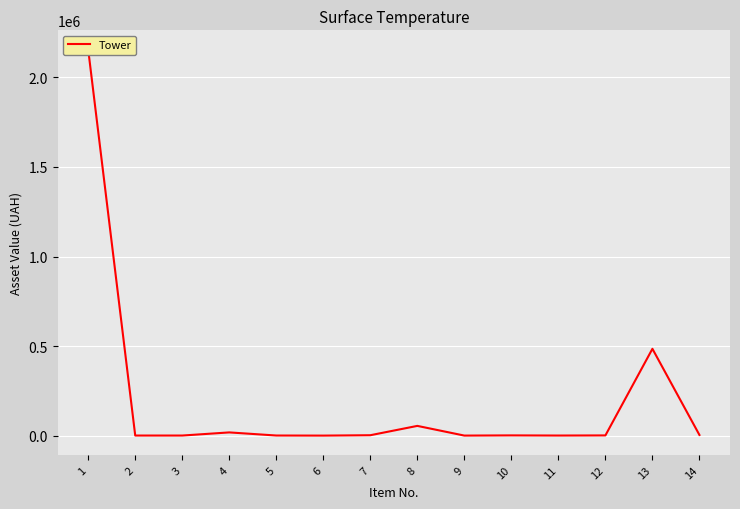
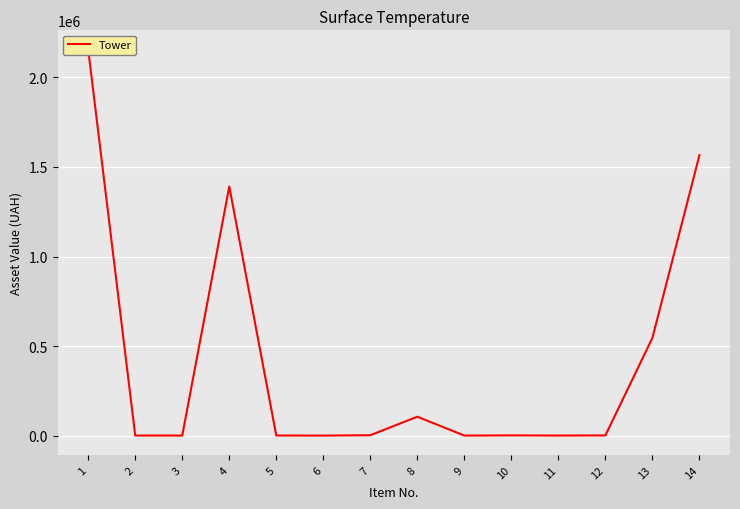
4: 20000 -> 1390000
8: 50000 -> 110000
13: 480000 -> 550000
14: 0 -> 1570000
